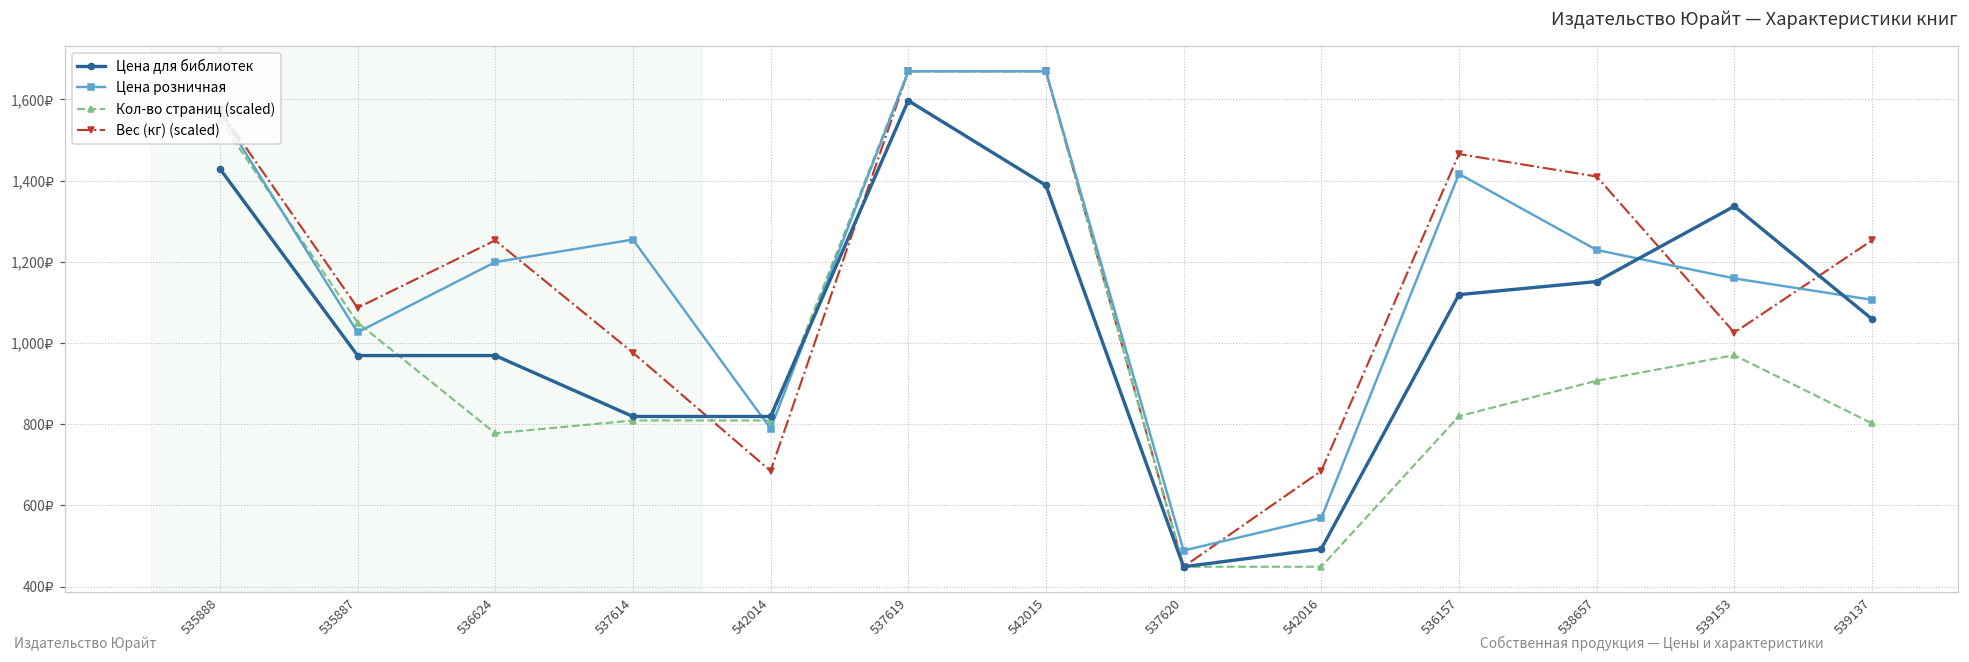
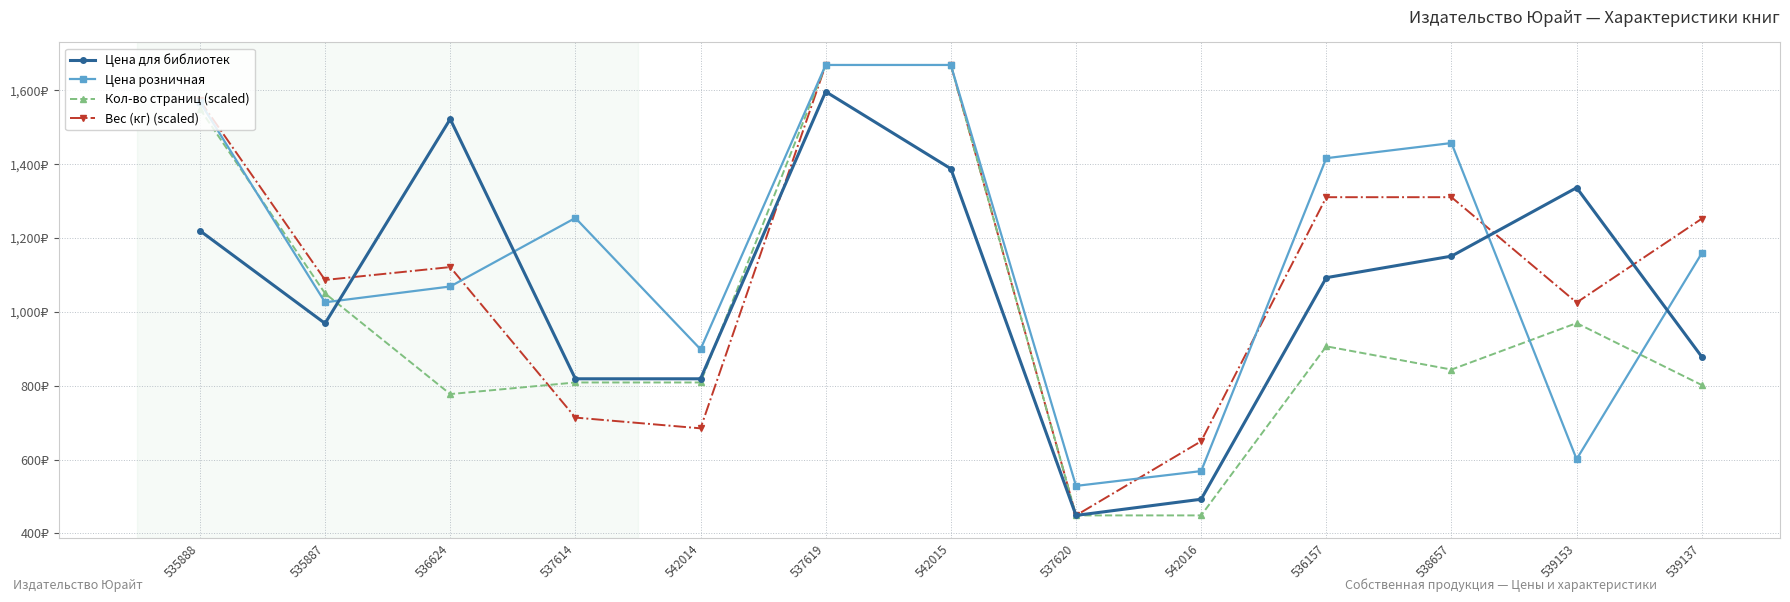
Цена для библиотек, 535888: 1,430₽ -> 1,220₽
Цена для библиотек, 536624: 970₽ -> 1,520₽
Цена розничная, 536624: 1,200₽ -> 1,070₽
Вес (кг) (scaled), 536624: 1,250₽ -> 1,120₽
Вес (кг) (scaled), 537614: 980₽ -> 710₽
Цена розничная, 542014: 790₽ -> 900₽
Цена розничная, 537620: 490₽ -> 530₽
Вес (кг) (scaled), 542016: 680₽ -> 650₽
Цена для библиотек, 536157: 1,120₽ -> 1,090₽
Кол-во страниц (scaled), 536157: 820₽ -> 910₽
Вес (кг) (scaled), 536157: 1,470₽ -> 1,310₽
Цена розничная, 538657: 1,230₽ -> 1,460₽
Кол-во страниц (scaled), 538657: 910₽ -> 840₽
Вес (кг) (scaled), 538657: 1,410₽ -> 1,310₽
Цена розничная, 539153: 1,160₽ -> 600₽
Цена для библиотек, 539137: 1,060₽ -> 880₽
Цена розничная, 539137: 1,110₽ -> 1,160₽
